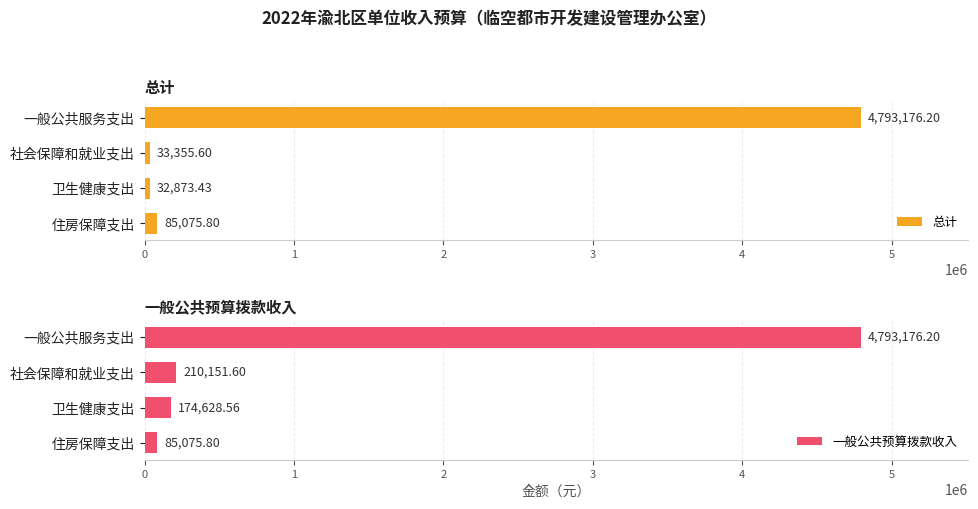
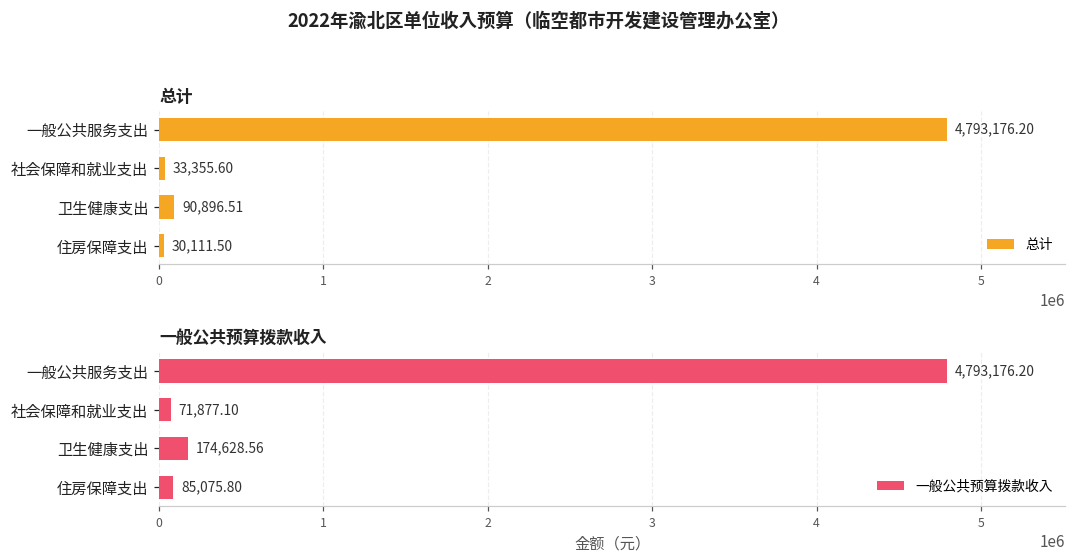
总计, 卫生健康支出: 32,873.43 -> 90,896.51
总计, 住房保障支出: 85,075.80 -> 30,111.50
一般公共预算拨款收入, 社会保障和就业支出: 210,151.60 -> 71,877.10
